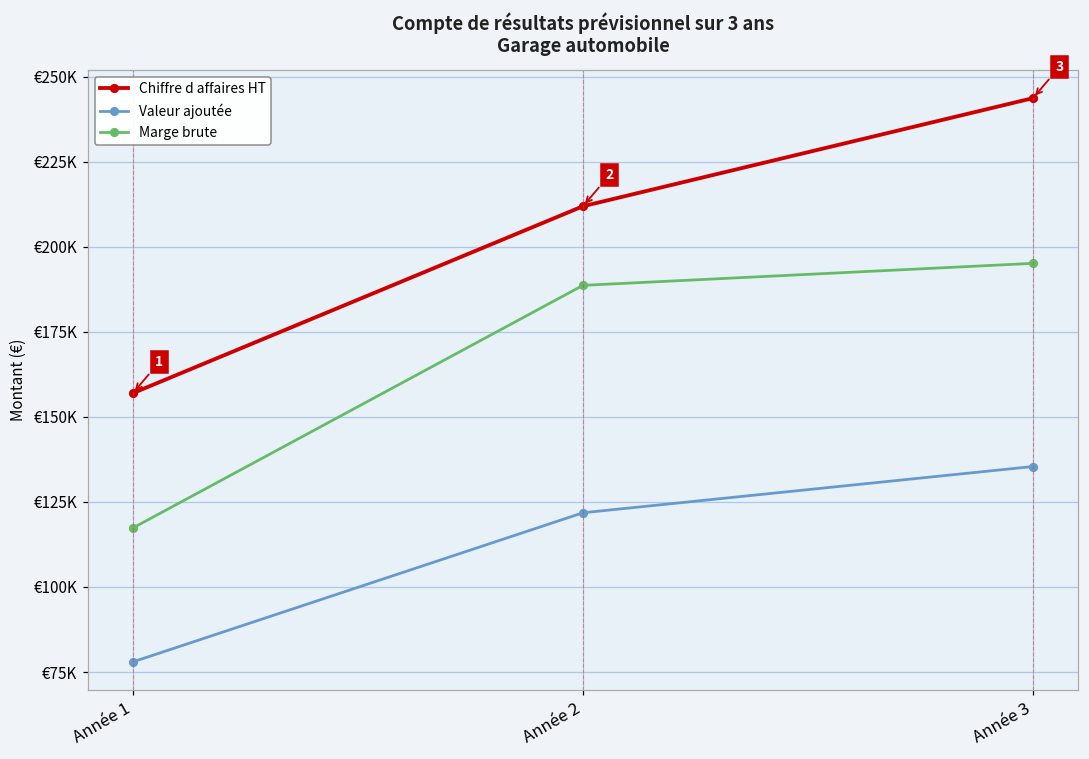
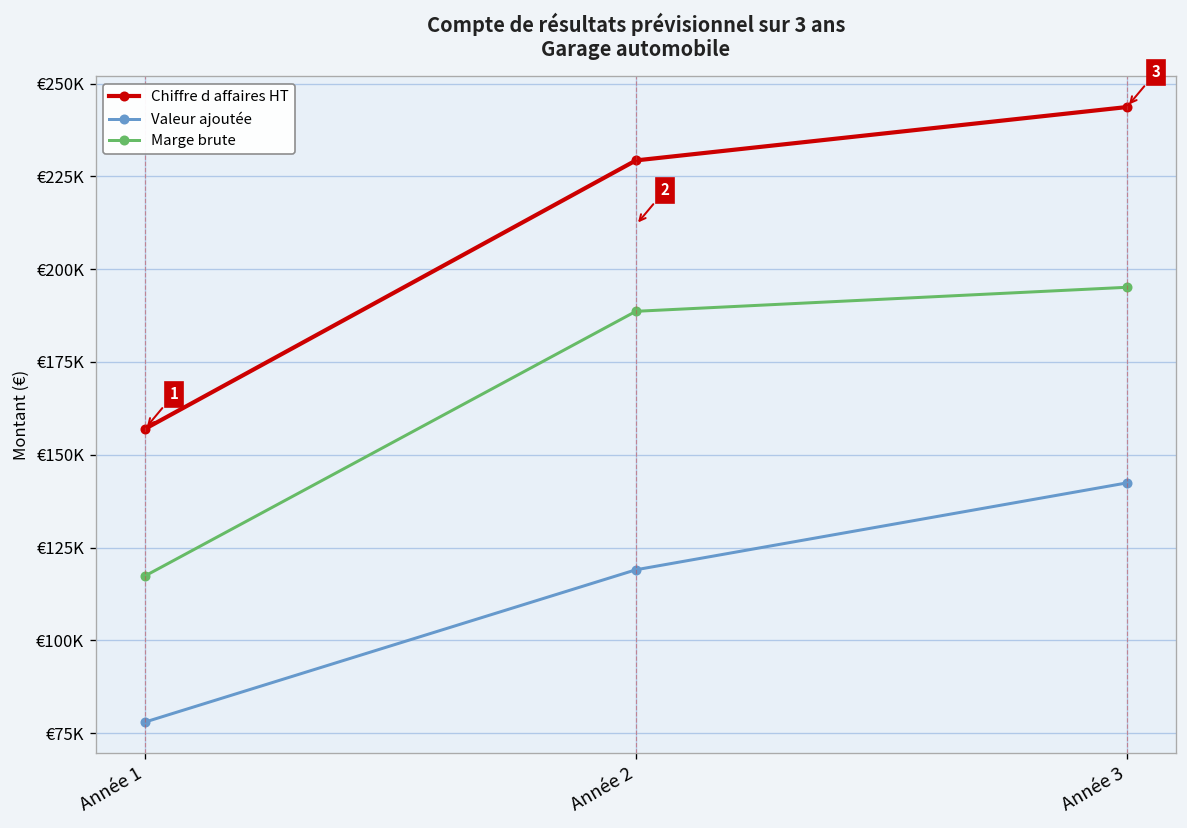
Chiffre d affaires HT, Année 2: €212000 -> €229000
Valeur ajoutée, Année 2: €122000 -> €119000
Valeur ajoutée, Année 3: €135000 -> €142000
